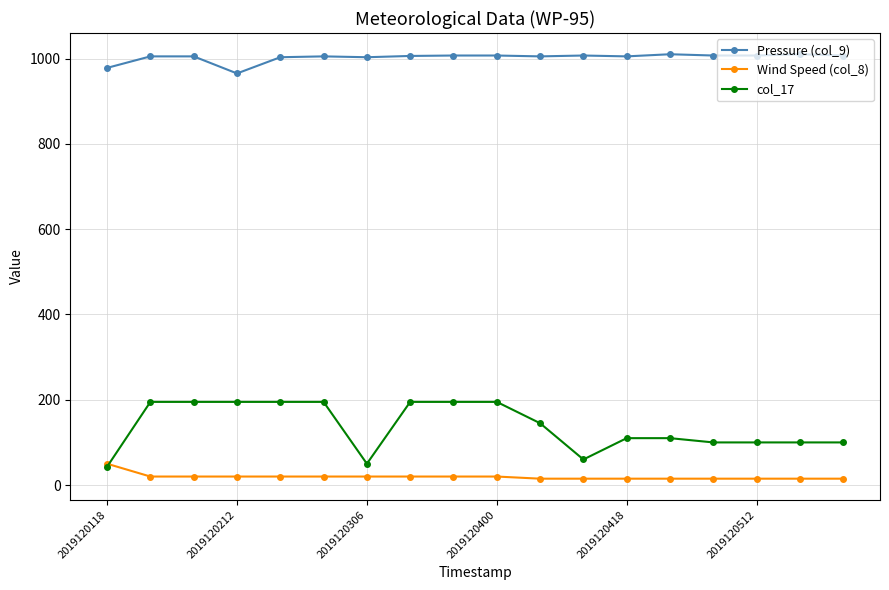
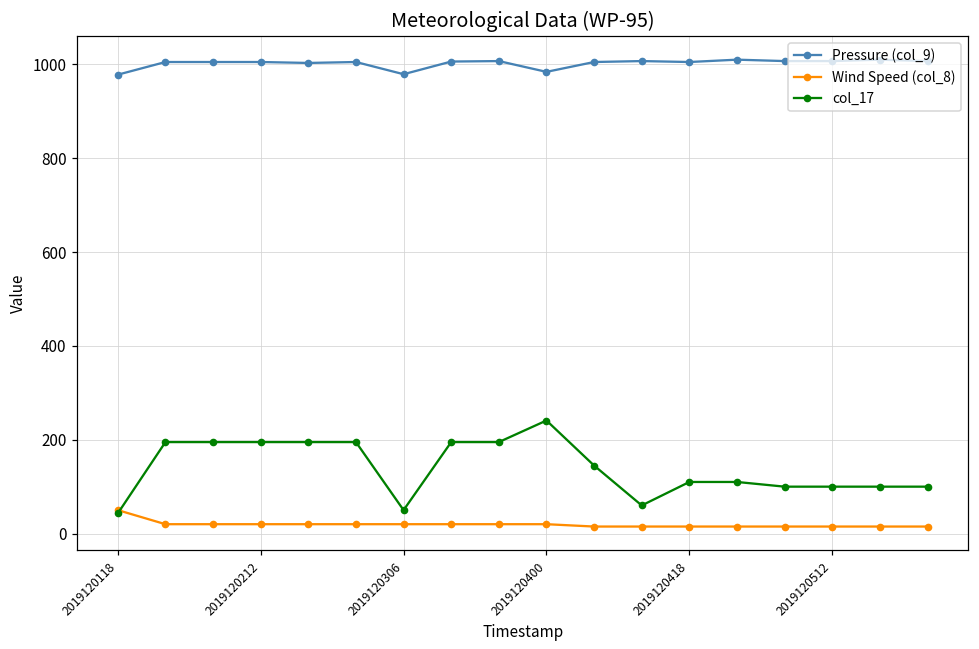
Pressure (col_9), 2019120212: 970 -> 1010
Pressure (col_9), 2019120306: 1000 -> 980
Pressure (col_9), 2019120400: 1010 -> 980
col_17, 2019120400: 200 -> 240
